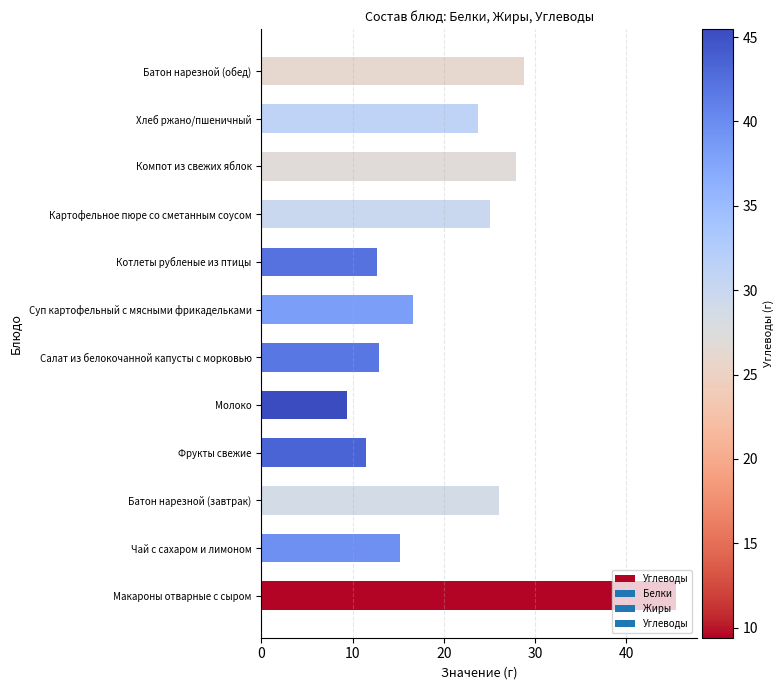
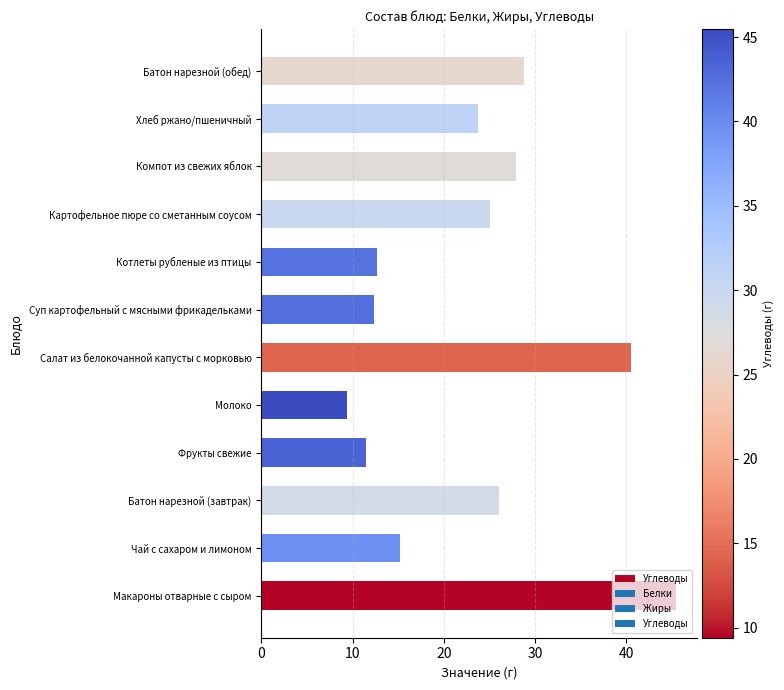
Суп картофельный с мясными фрикадельками: 17 -> 12
Салат из белокочанной капусты с морковью: 13 -> 41
